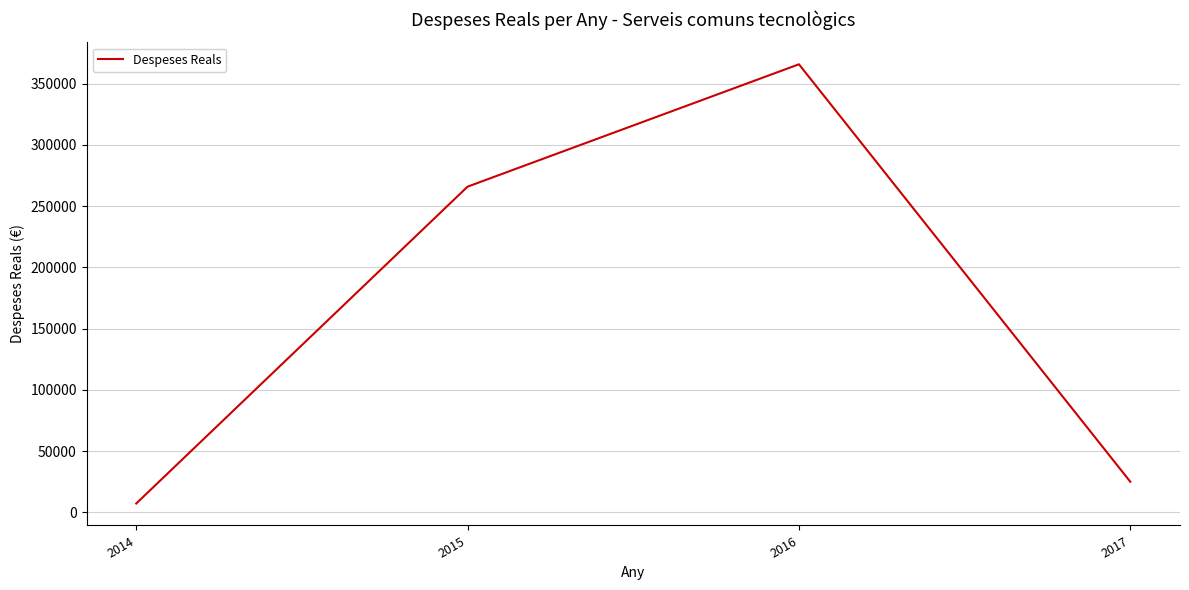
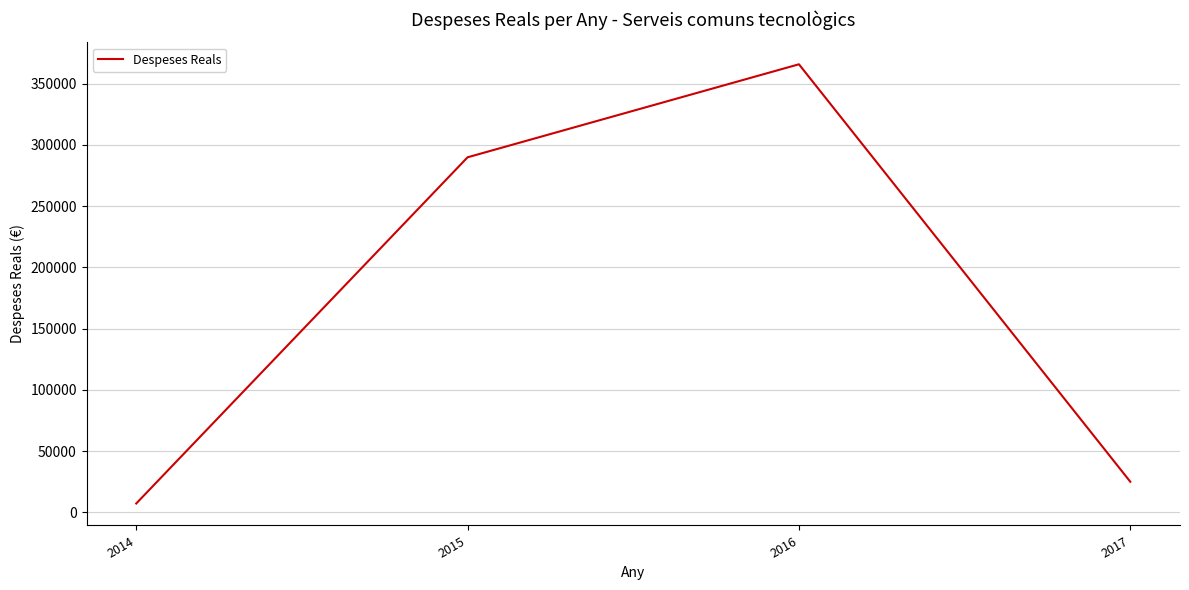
2015: 266000 -> 290000
